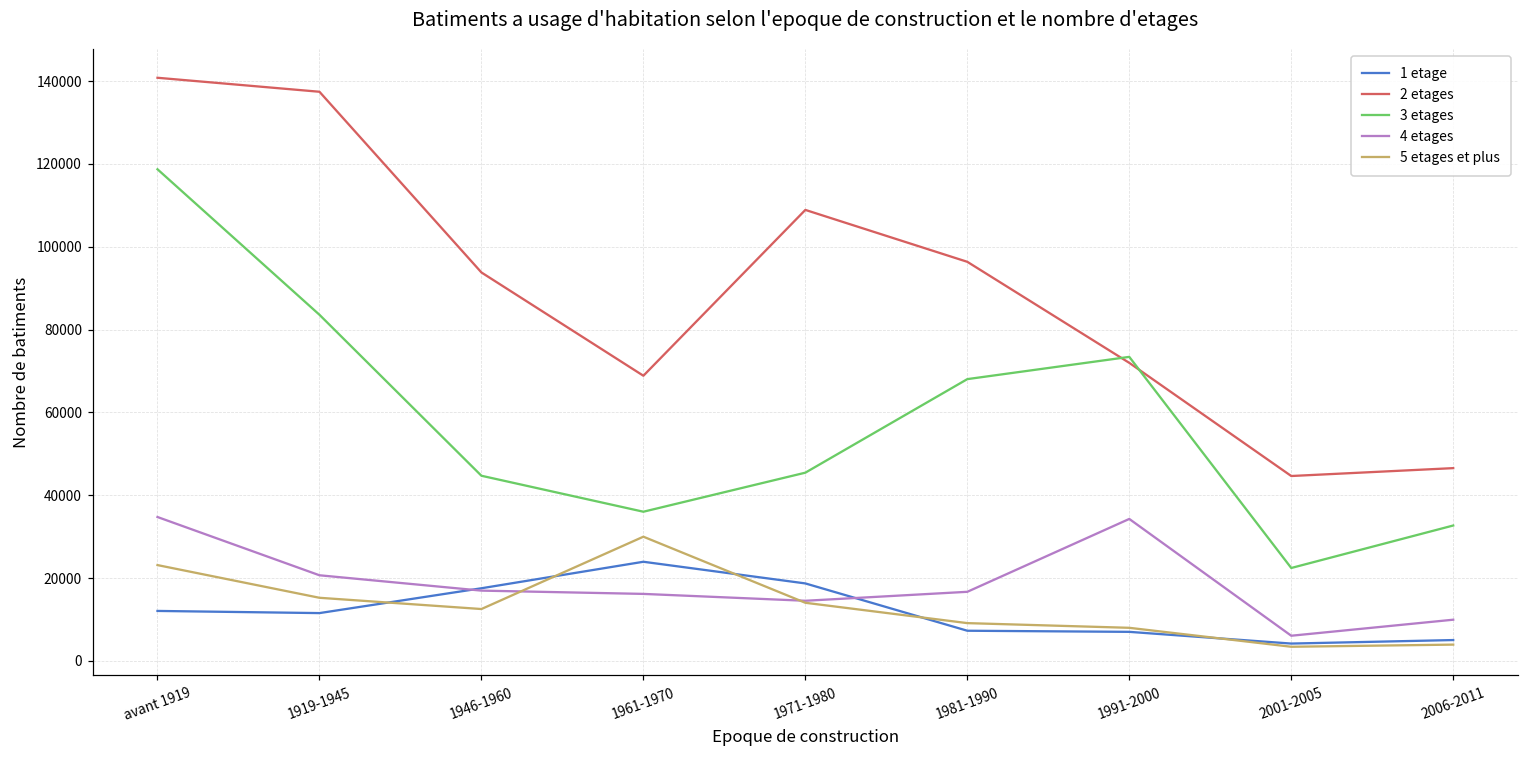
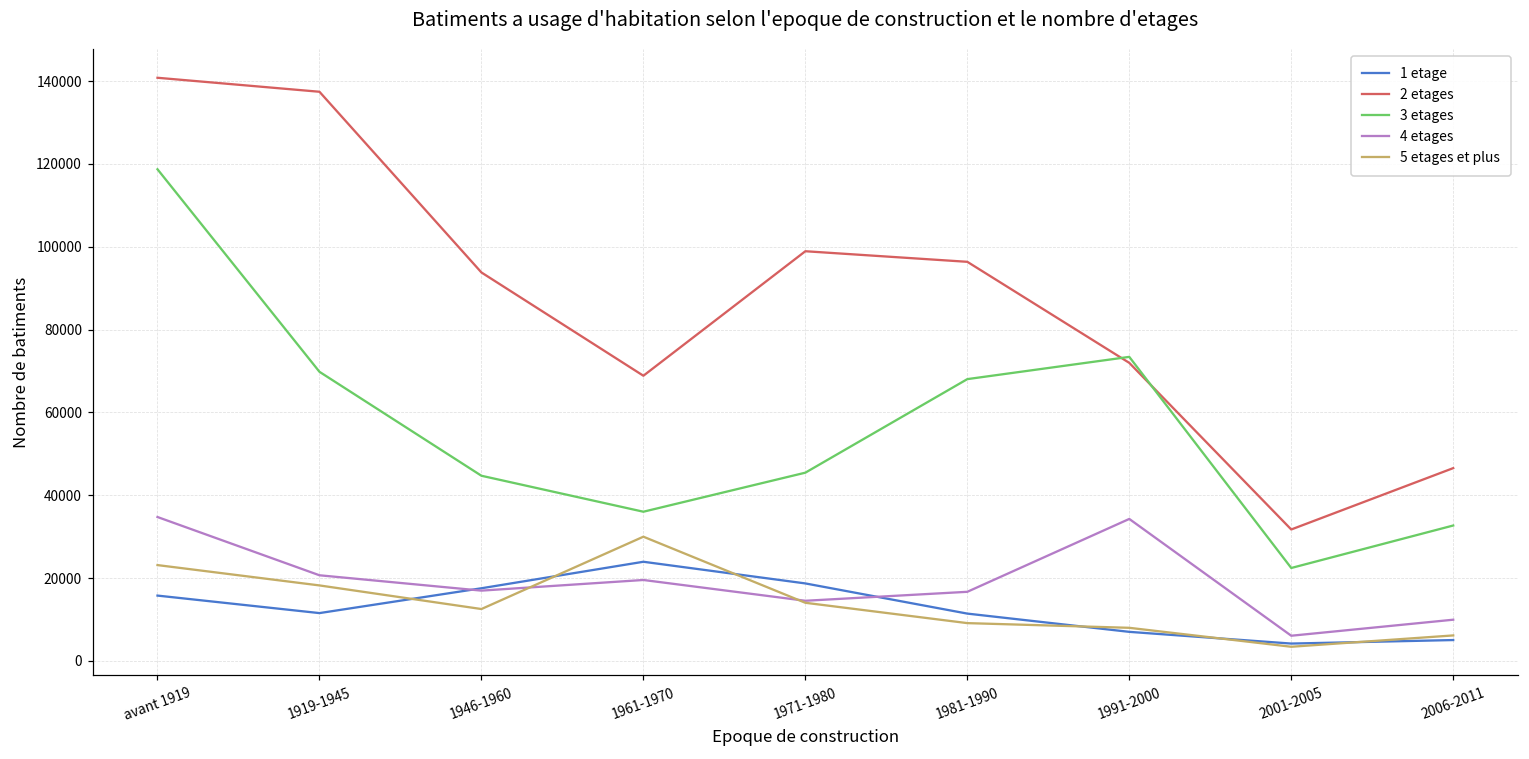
1 etage, avant 1919: 12000 -> 16000
3 etages, 1919-1945: 84000 -> 70000
5 etages et plus, 1919-1945: 15000 -> 18000
4 etages, 1961-1970: 16000 -> 20000
2 etages, 1971-1980: 109000 -> 99000
1 etage, 1981-1990: 7000 -> 11000
2 etages, 2001-2005: 45000 -> 32000
5 etages et plus, 2006-2011: 4000 -> 6000
